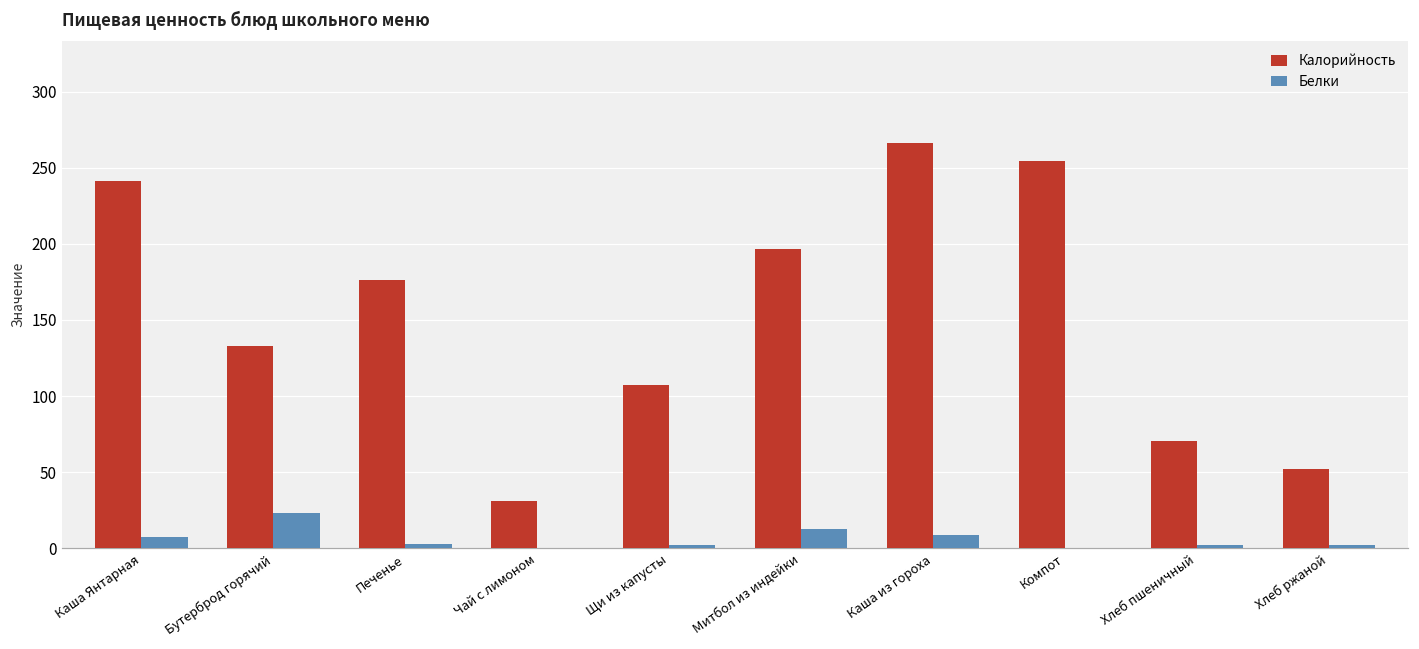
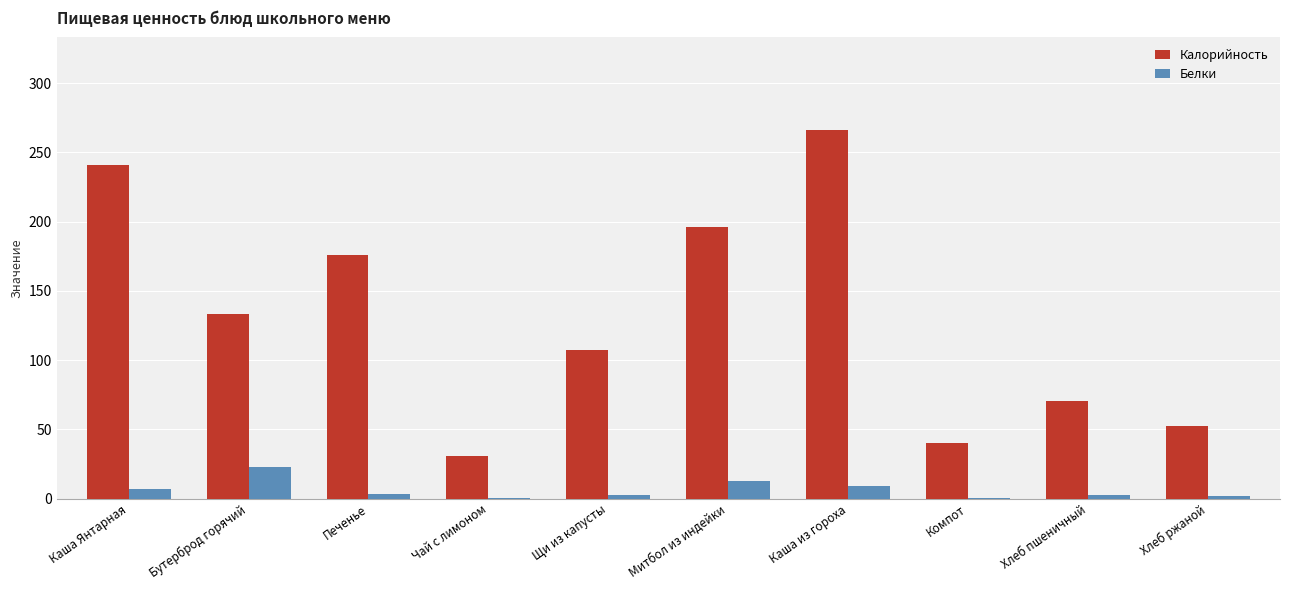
Калорийность, Компот: 254 -> 40
